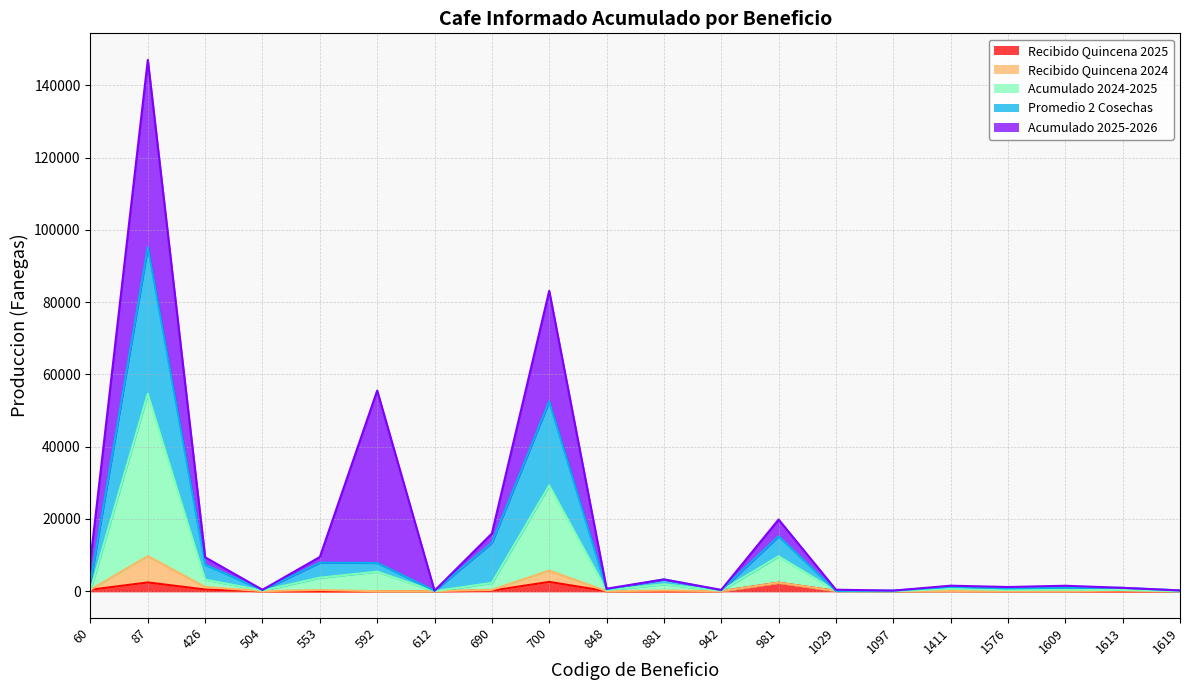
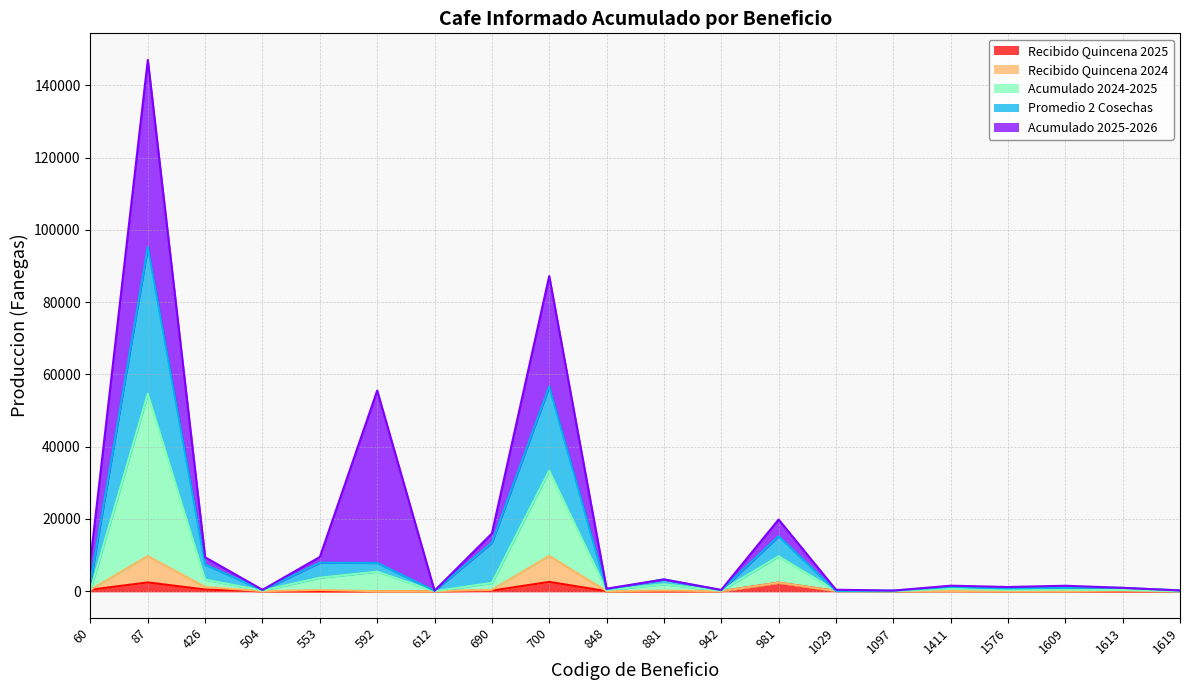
Recibido Quincena 2024, 700: 3000 -> 7000
